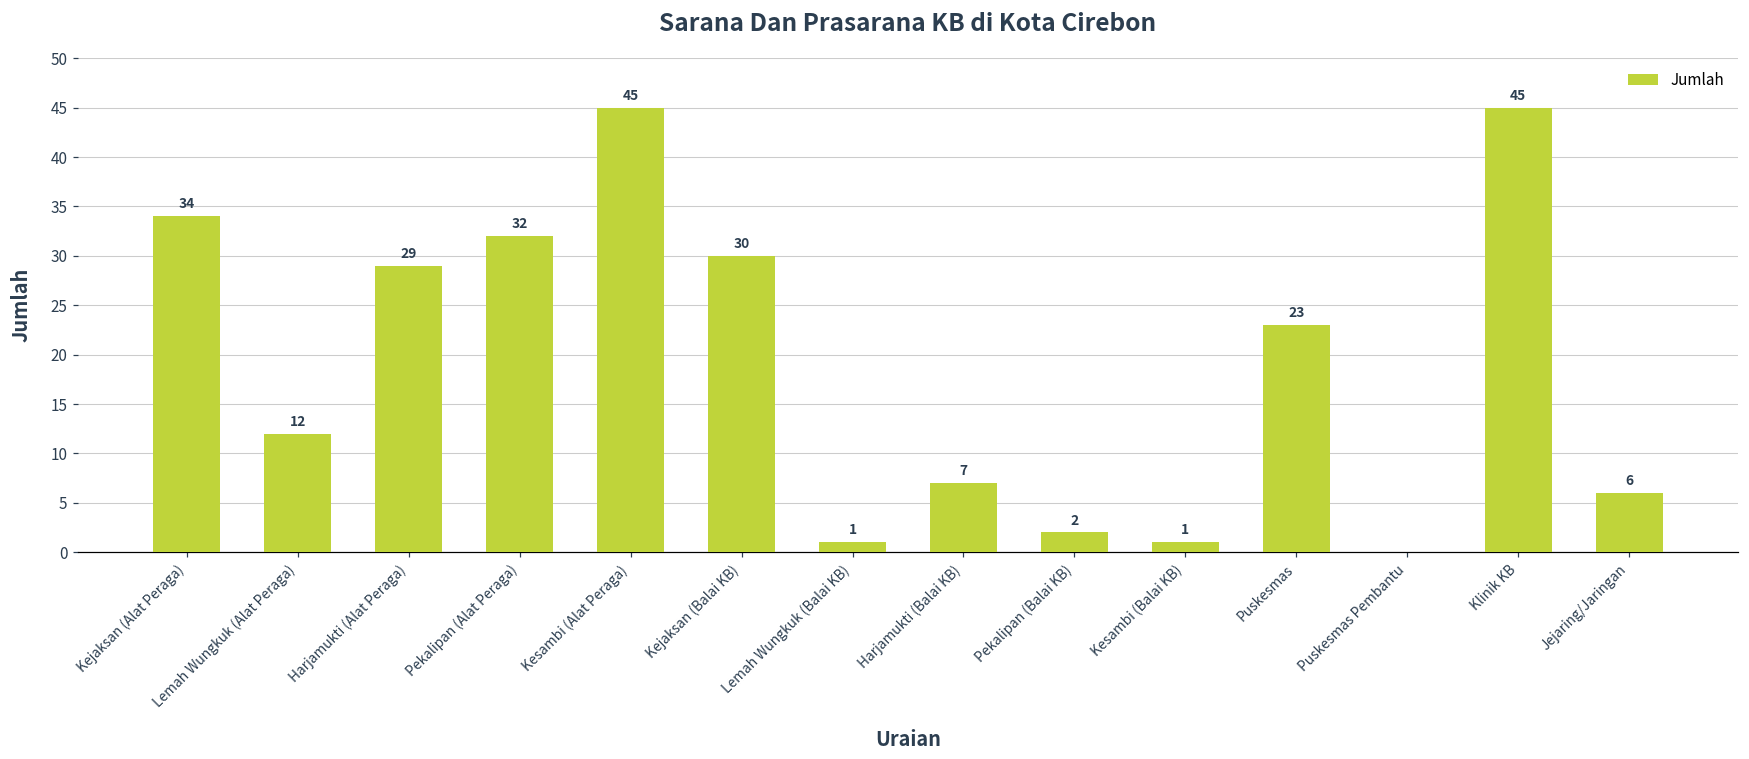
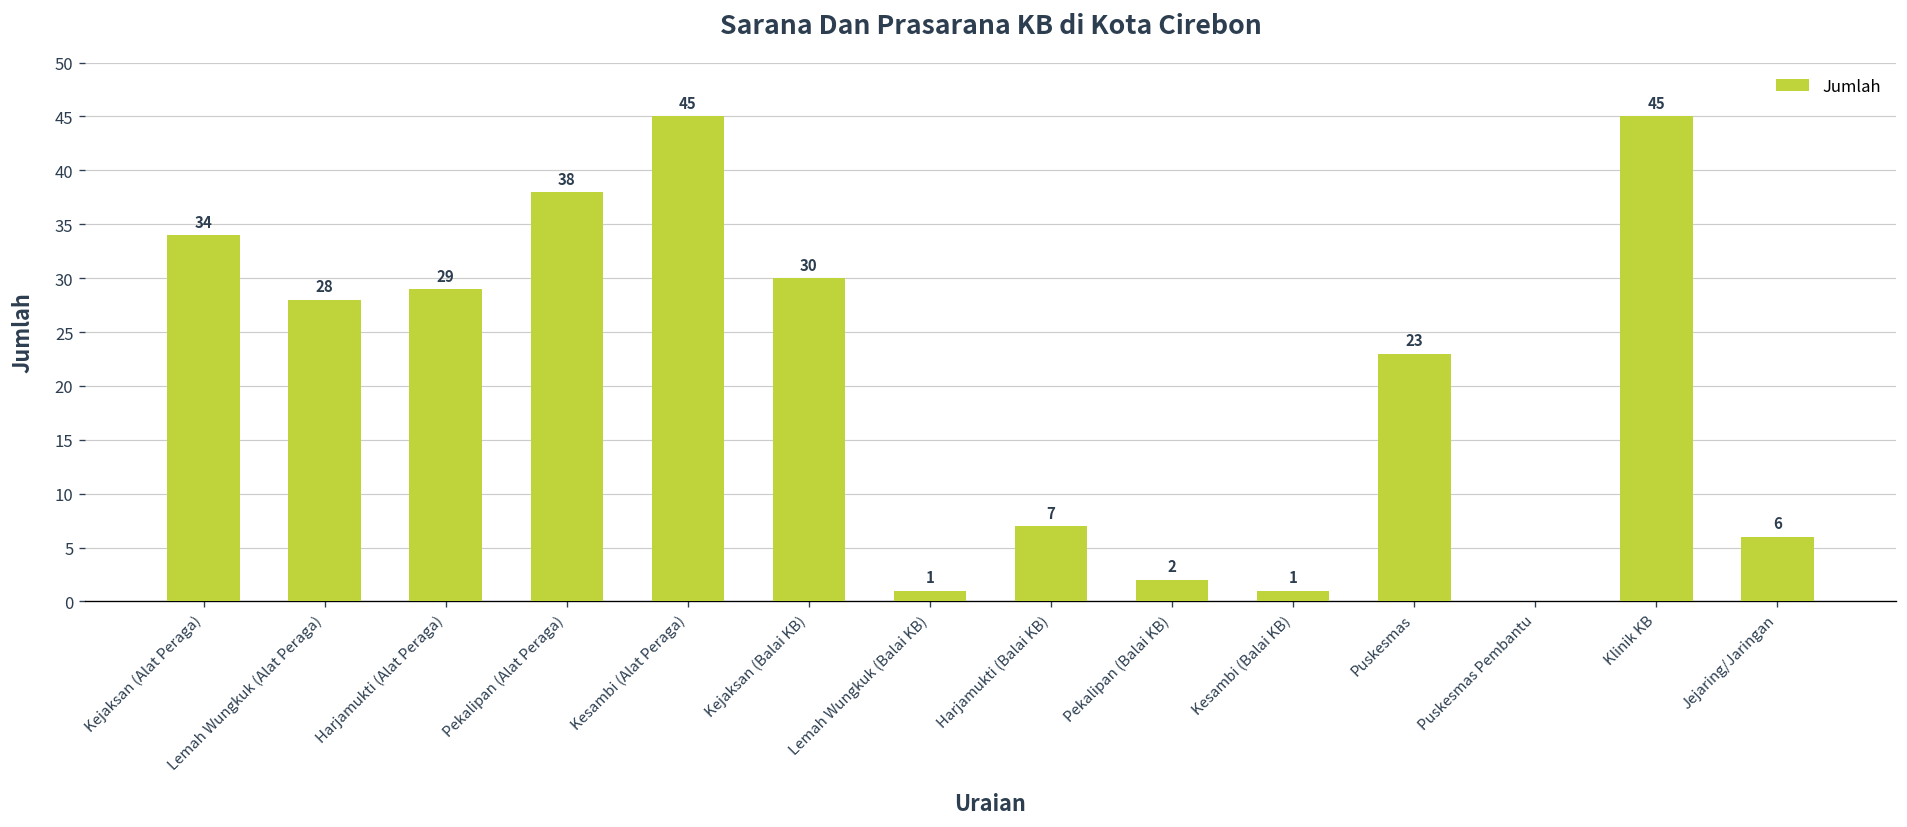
Lemah Wungkuk (Alat Peraga): 12 -> 28
Pekalipan (Alat Peraga): 32 -> 38
